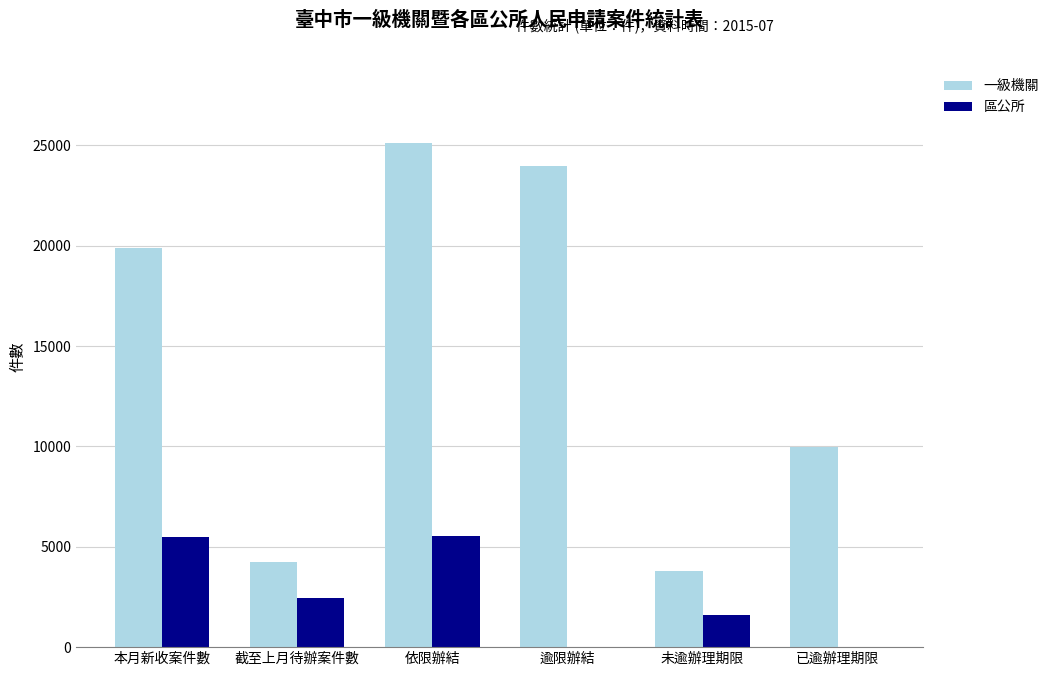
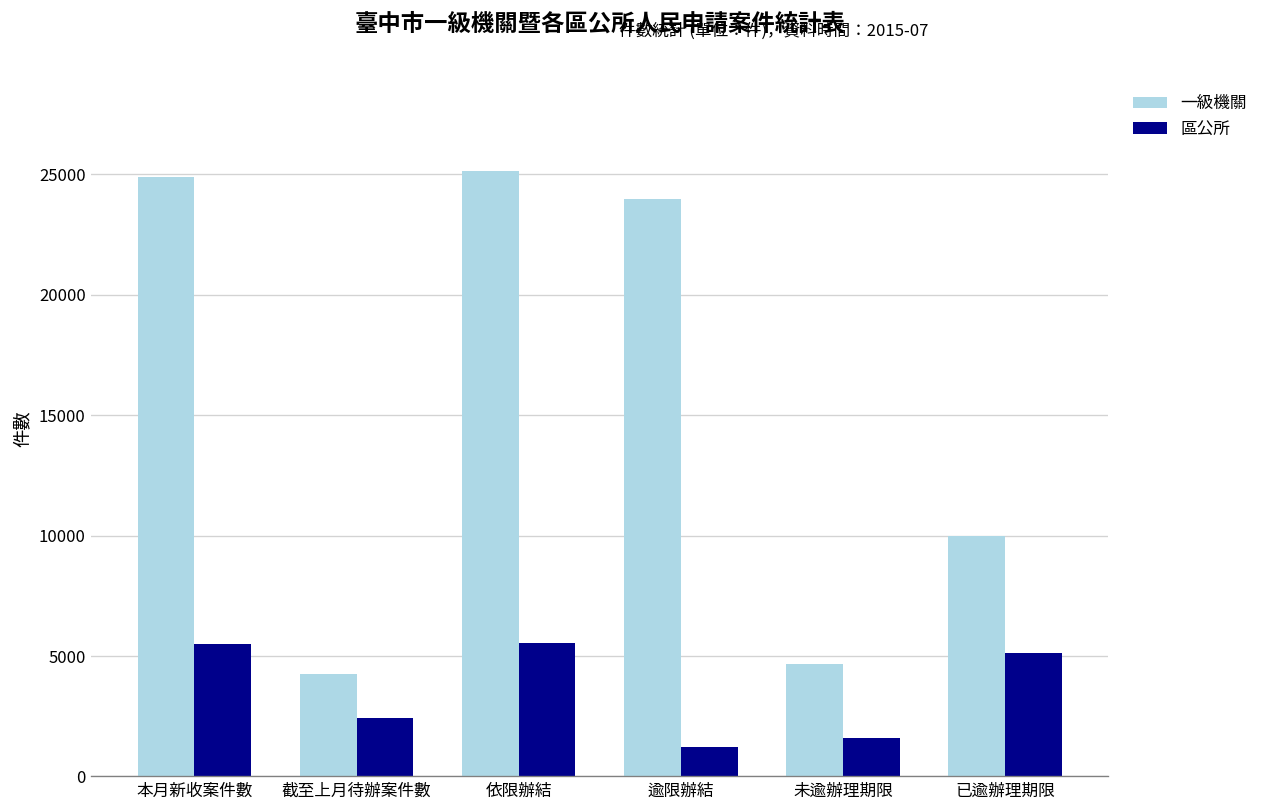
一級機關, 本月新收案件數: 19900 -> 24900
區公所, 逾限辦結: 0 -> 1200
一級機關, 未逾辦理期限: 3800 -> 4700
區公所, 已逾辦理期限: 0 -> 5100
